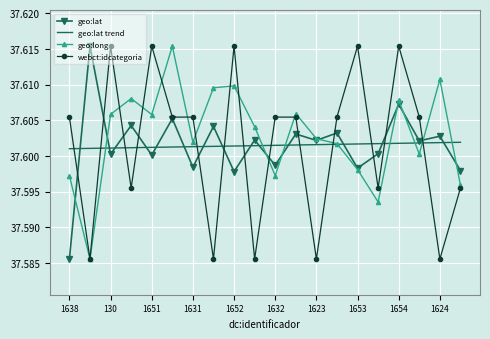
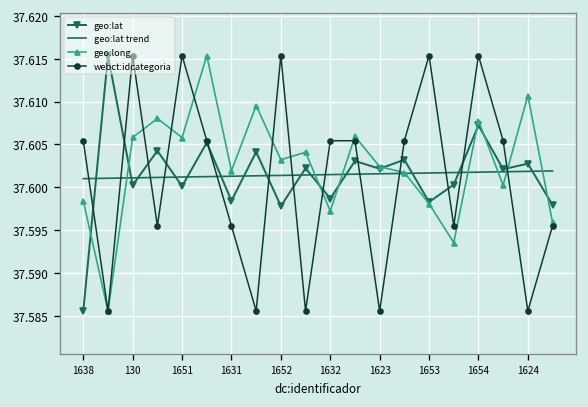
geo:long, 1638: 37.597 -> 37.598
webct:idcategoria, 1631: 37.605 -> 37.595
geo:long, 1652: 37.610 -> 37.603
